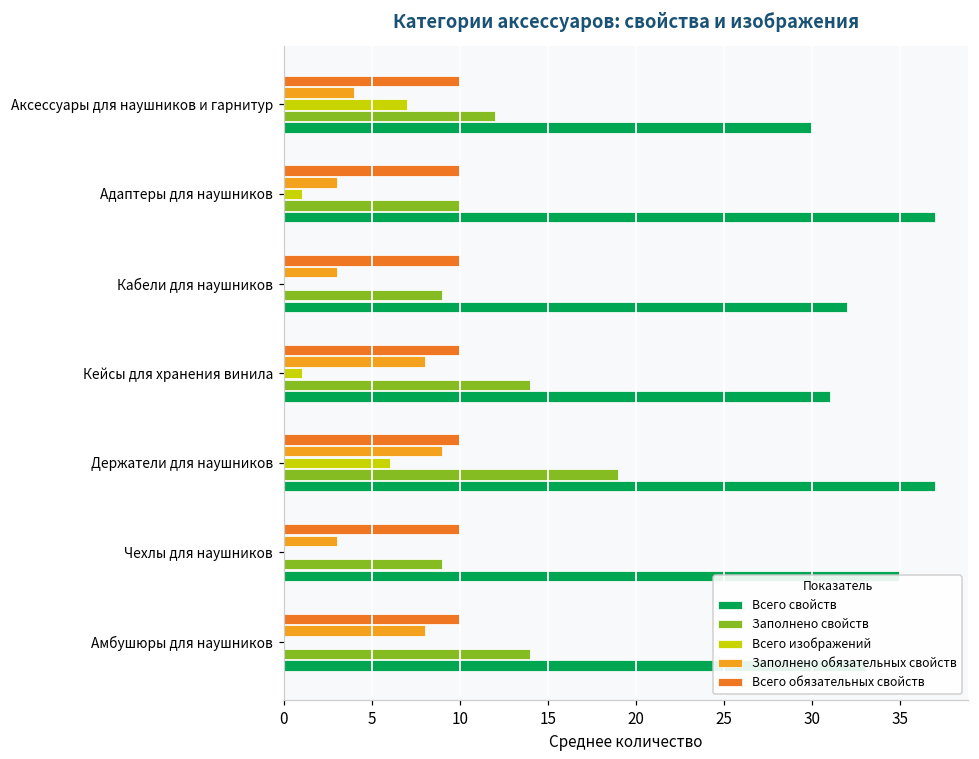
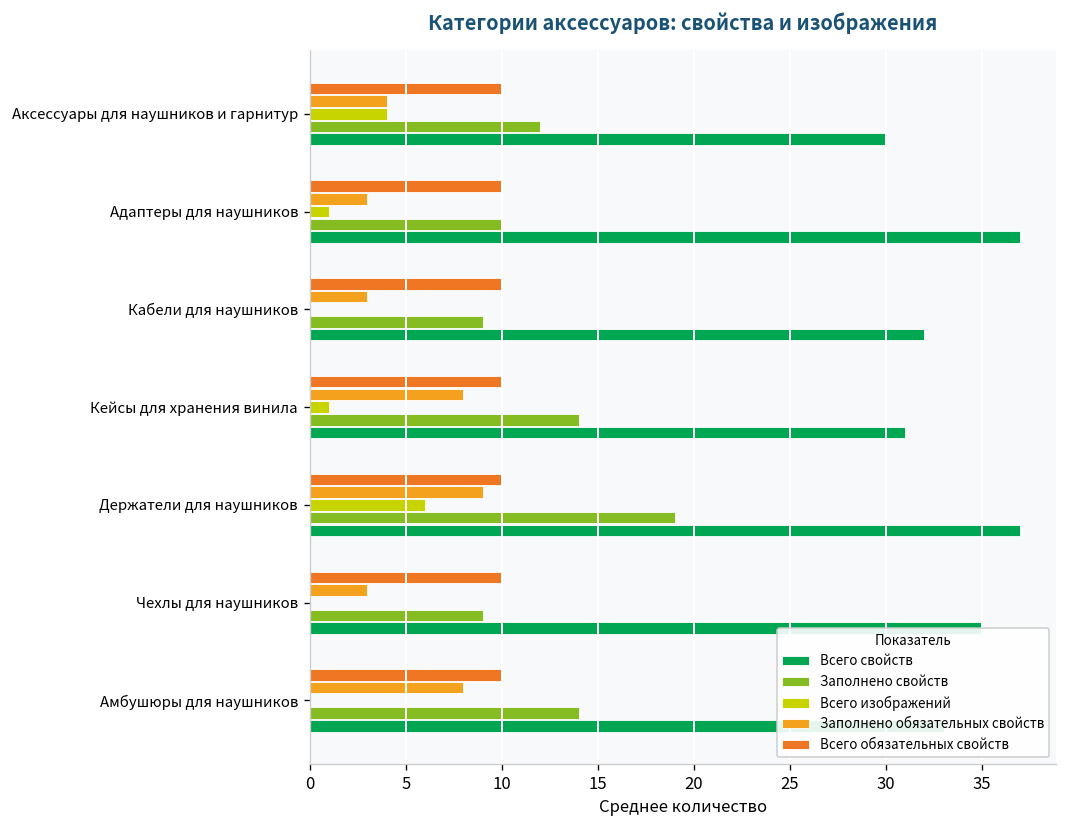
Всего изображений, Аксессуары для наушников и гарнитур: 7 -> 4
